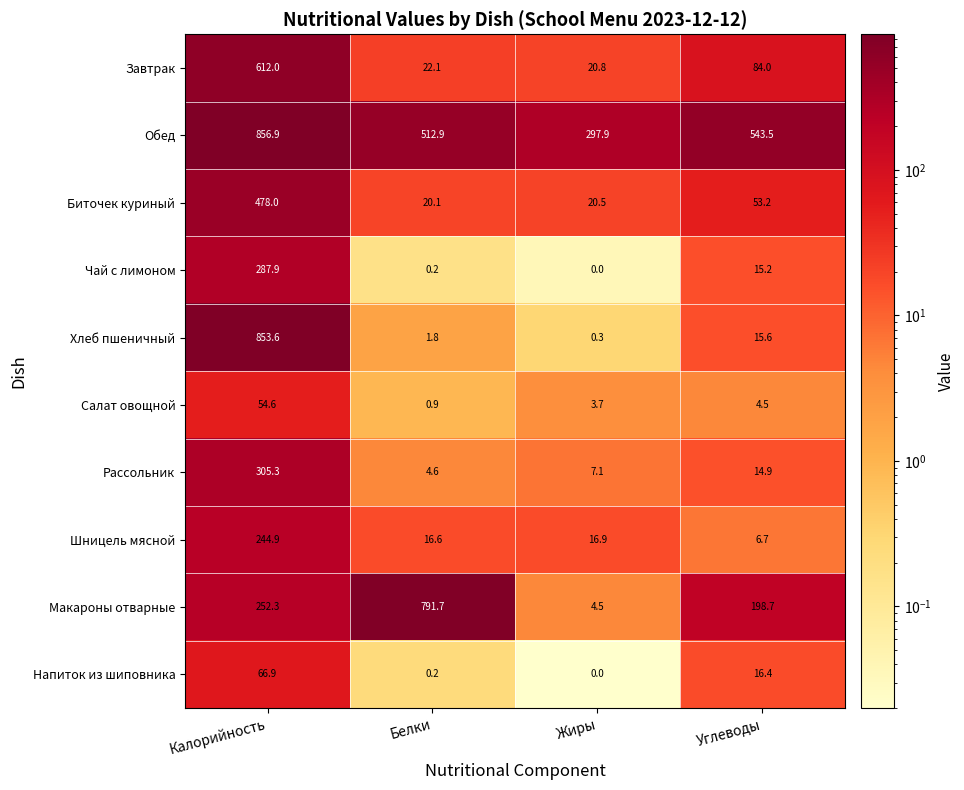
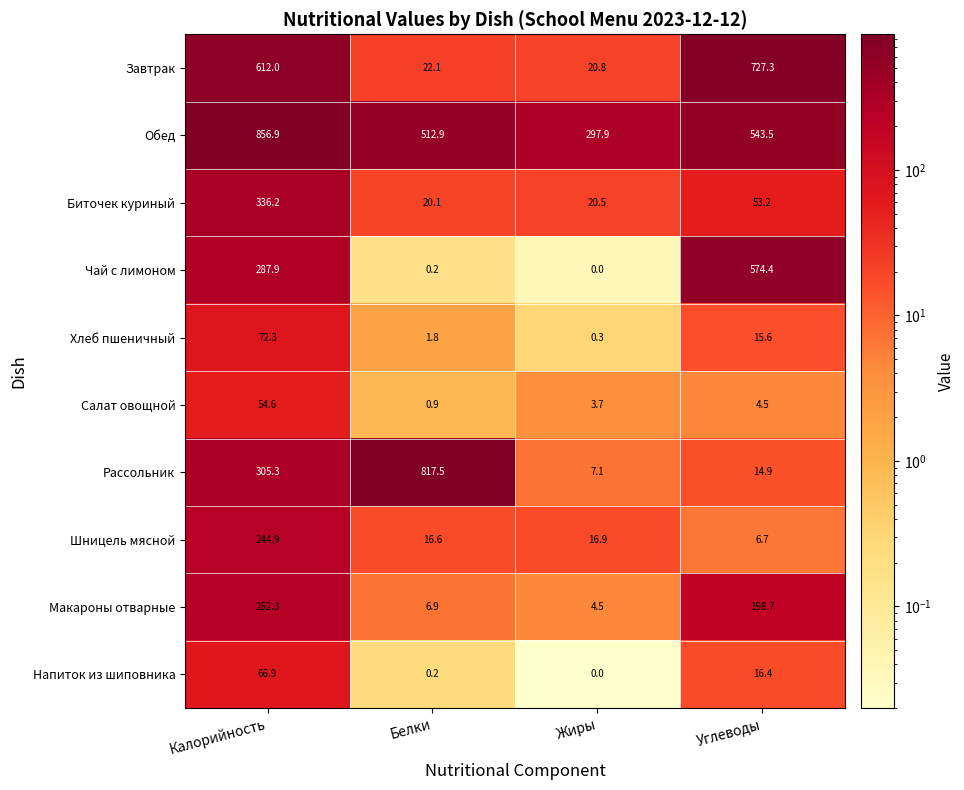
Завтрак, Углеводы: 84.0 -> 727.3
Биточек куриный, Калорийность: 478.0 -> 336.2
Чай с лимоном, Углеводы: 15.2 -> 574.4
Хлеб пшеничный, Калорийность: 853.6 -> 72.3
Рассольник, Белки: 4.6 -> 817.5
Макароны отварные, Белки: 791.7 -> 6.9
